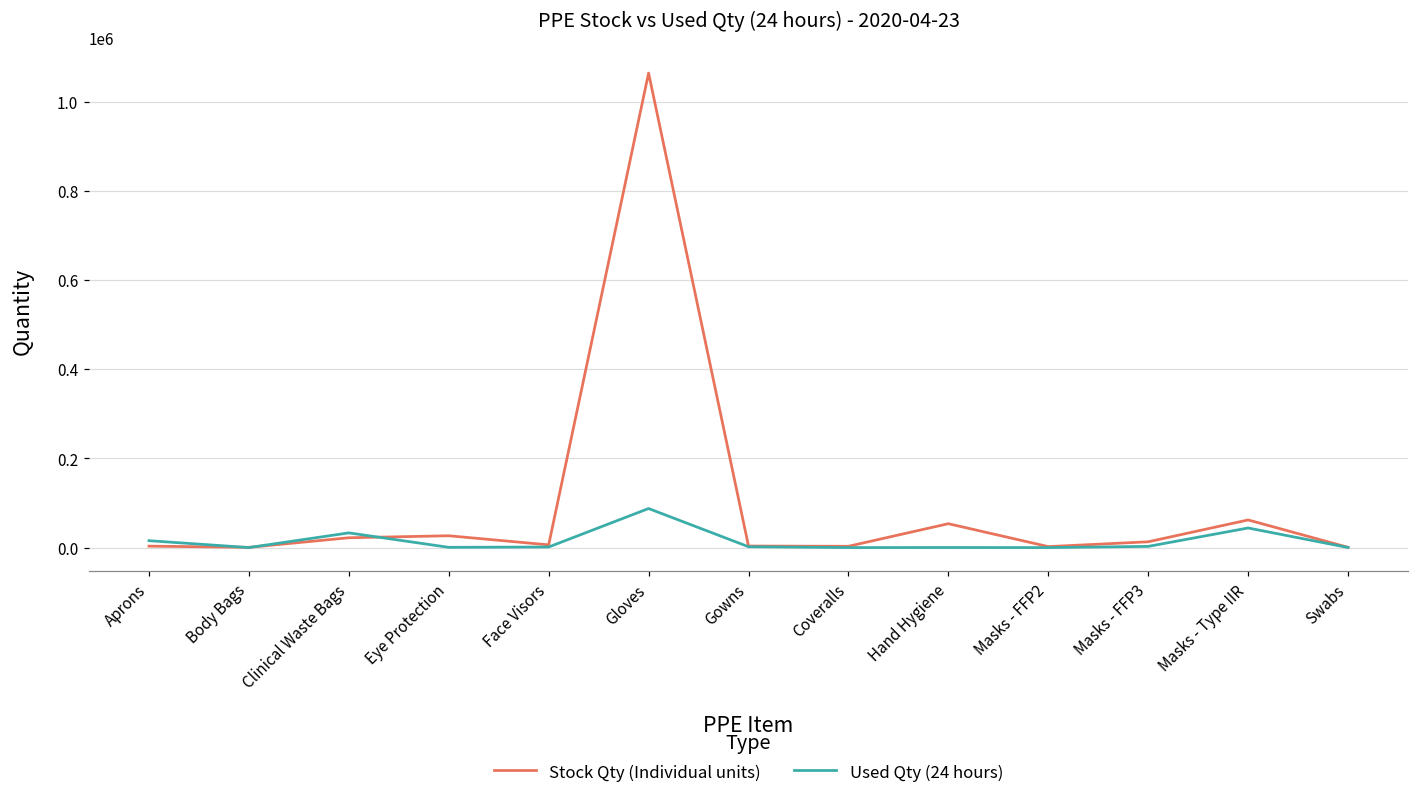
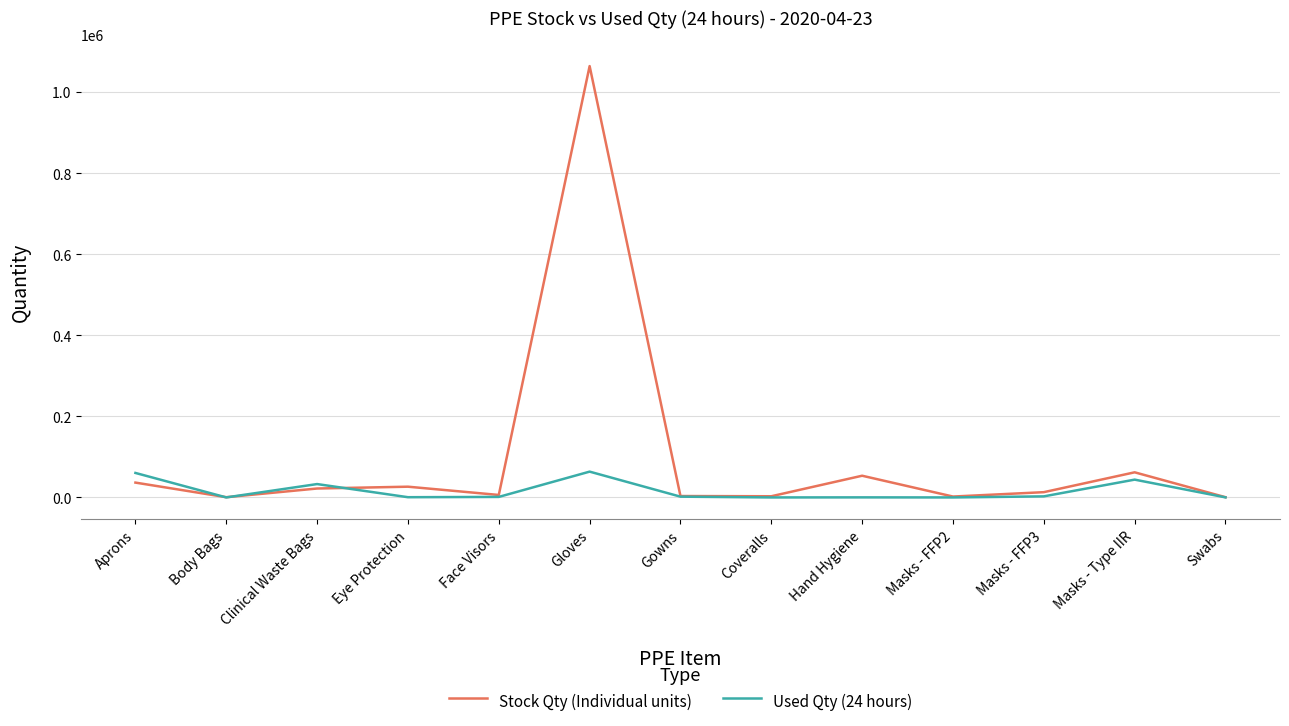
Stock Qty (Individual units), Aprons: 0 -> 40000
Used Qty (24 hours), Aprons: 20000 -> 60000
Used Qty (24 hours), Gloves: 90000 -> 60000
